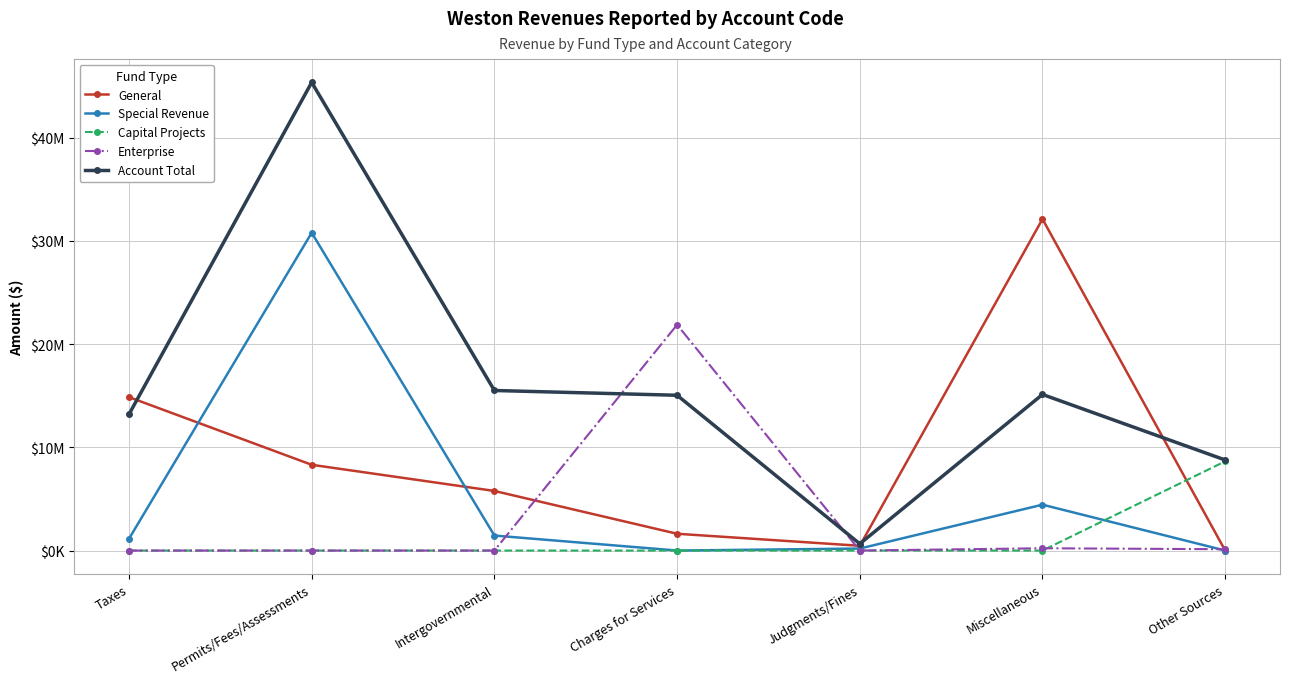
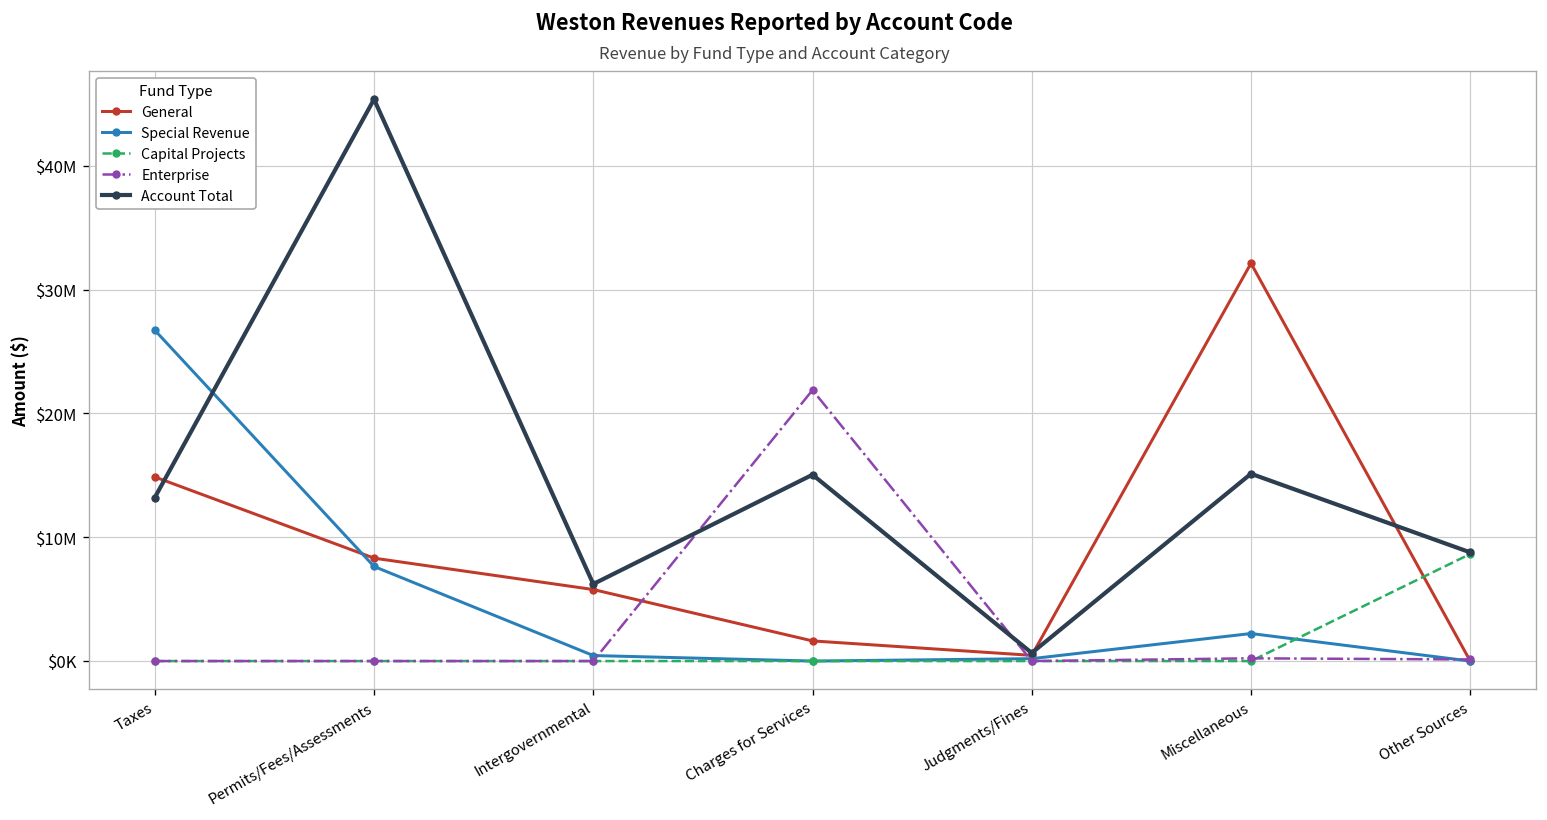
Special Revenue, Taxes: $1100000 -> $26700000
Special Revenue, Permits/Fees/Assessments: $30800000 -> $7600000
Special Revenue, Intergovernmental: $1500000 -> $400000
Account Total, Intergovernmental: $15500000 -> $6200000
Special Revenue, Miscellaneous: $4400000 -> $2200000
